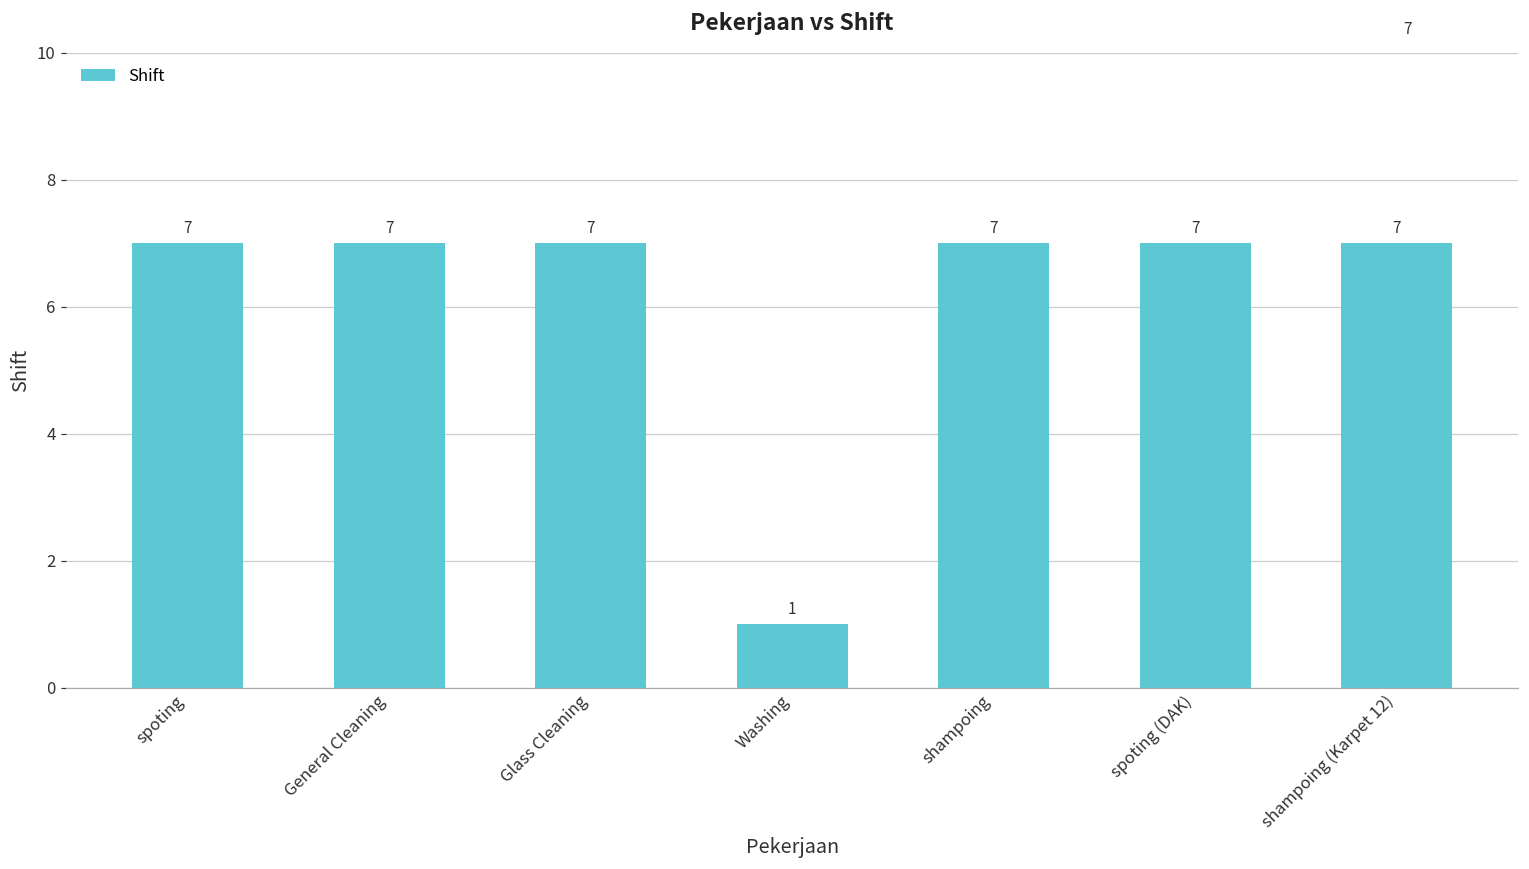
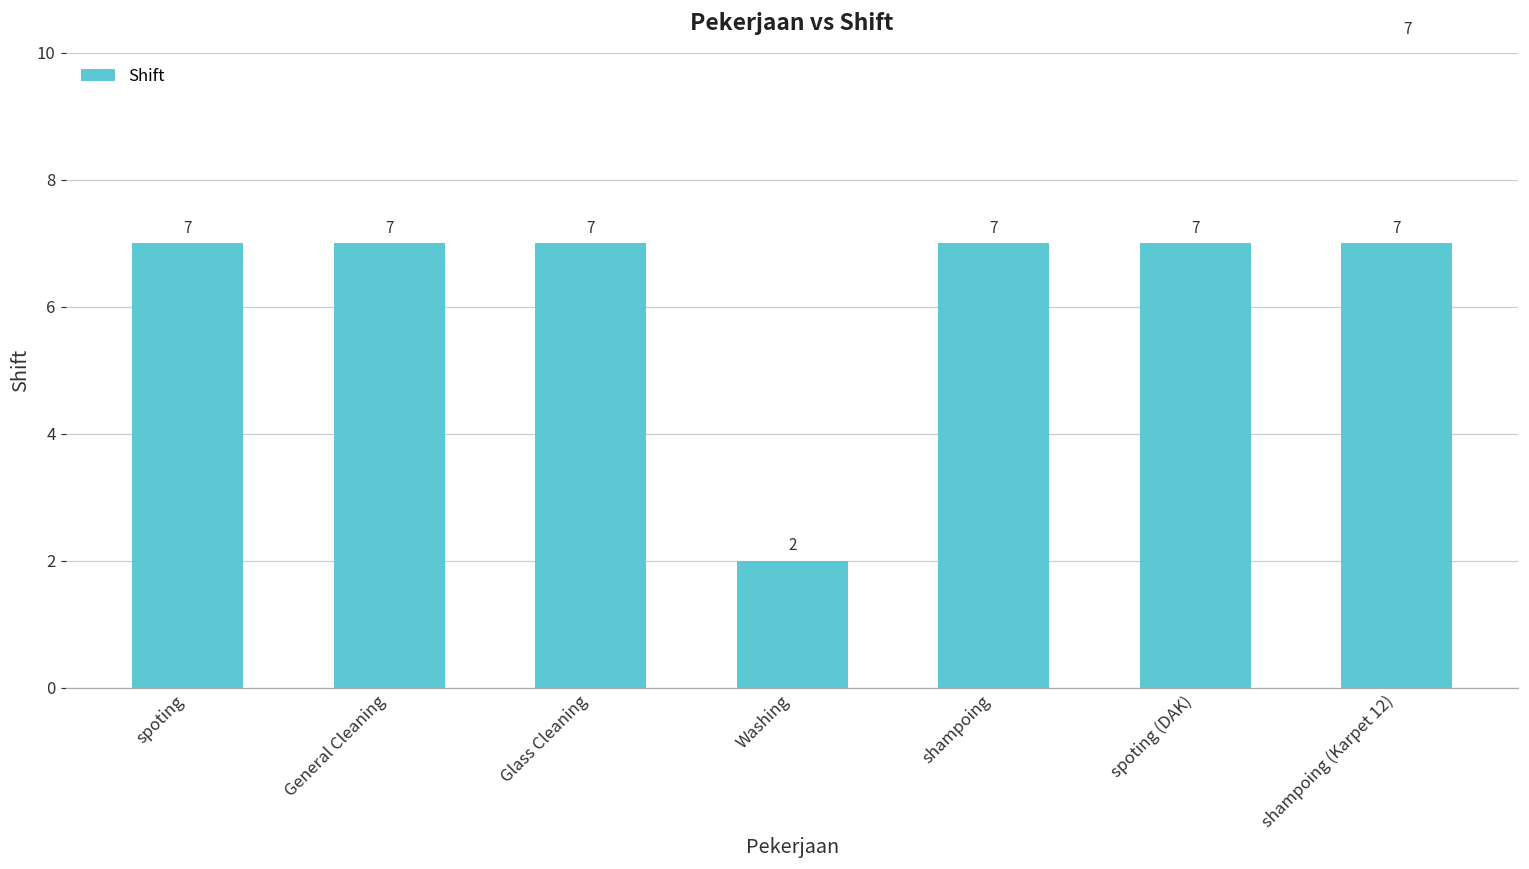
Washing: 1 -> 2
